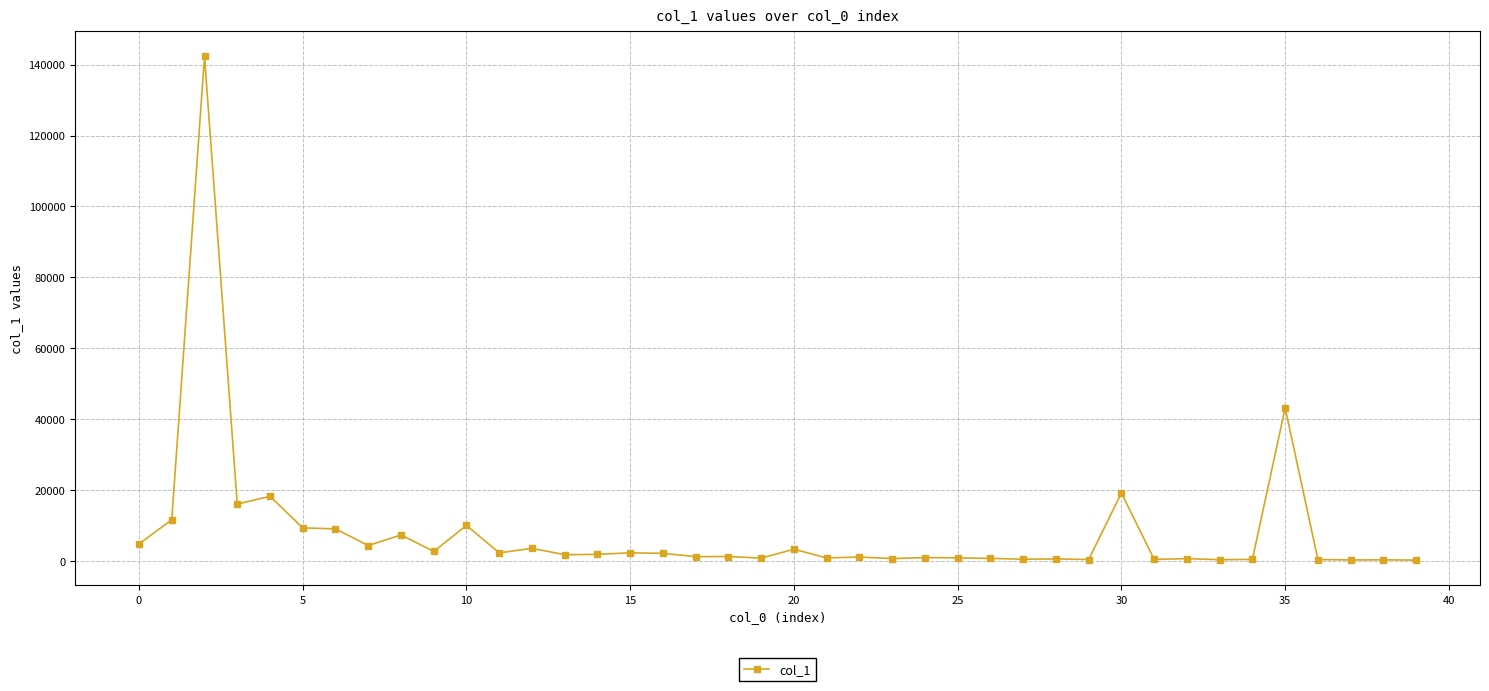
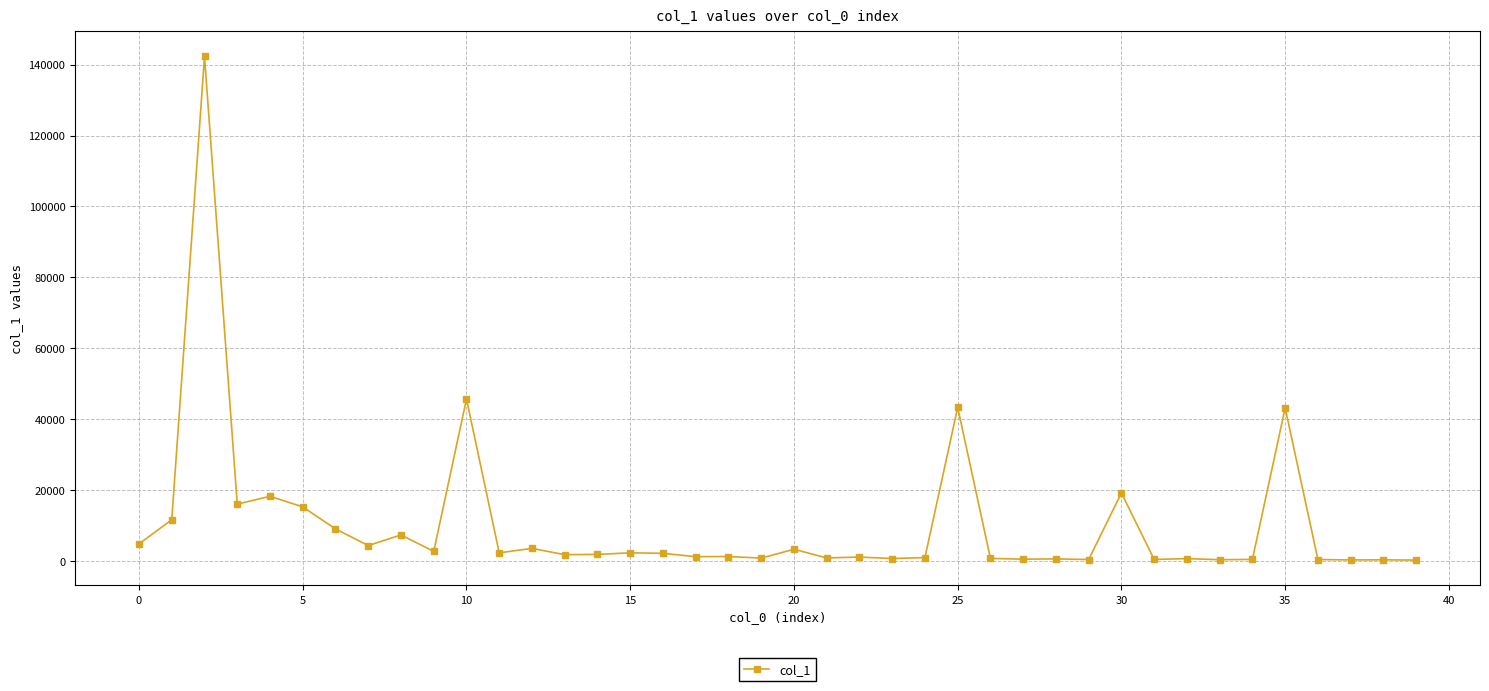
5: 9000 -> 15000
10: 10000 -> 46000
25: 1000 -> 43000
